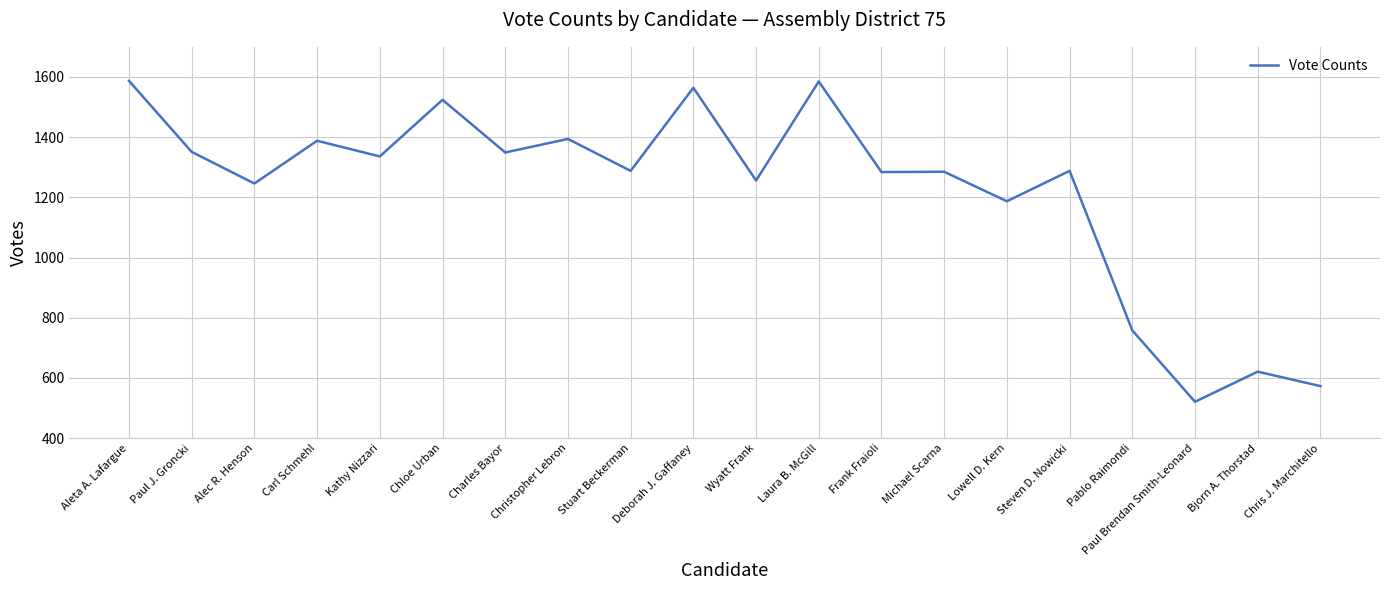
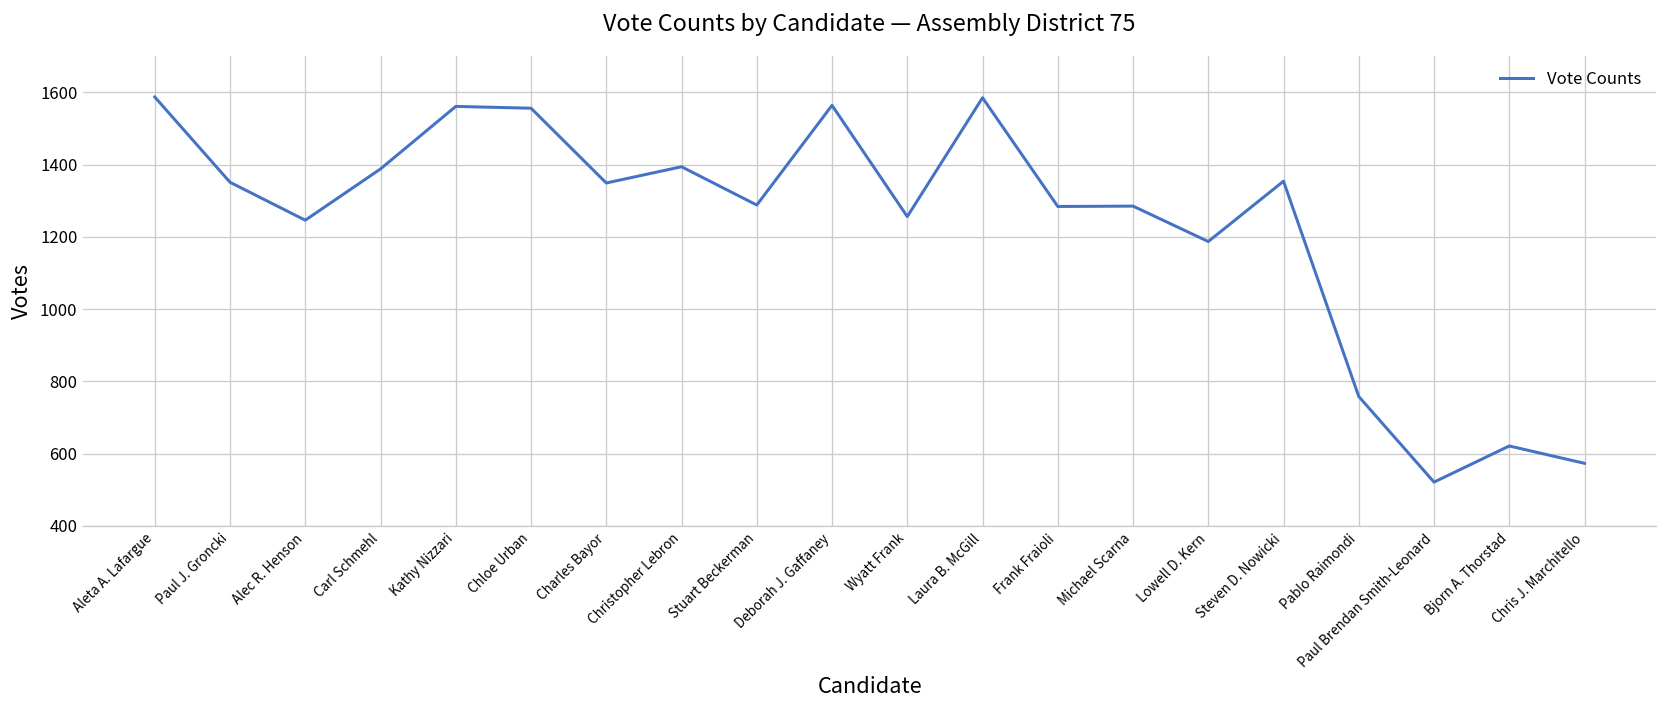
Kathy Nizzari: 1340 -> 1560
Chloe Urban: 1520 -> 1560
Steven D. Nowicki: 1290 -> 1350
